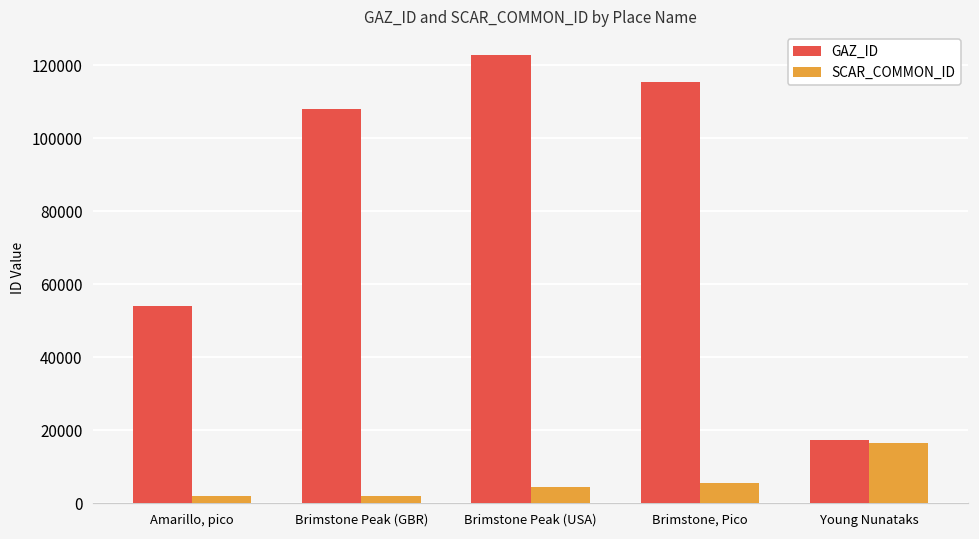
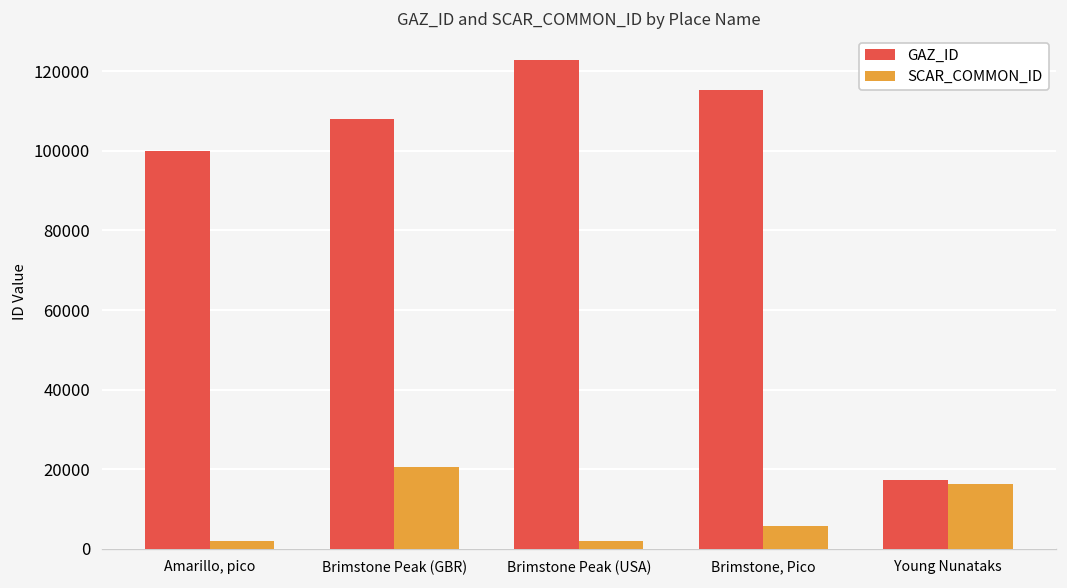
GAZ_ID, Amarillo, pico: 54000 -> 100000
SCAR_COMMON_ID, Brimstone Peak (GBR): 2000 -> 20000
SCAR_COMMON_ID, Brimstone Peak (USA): 4000 -> 2000
